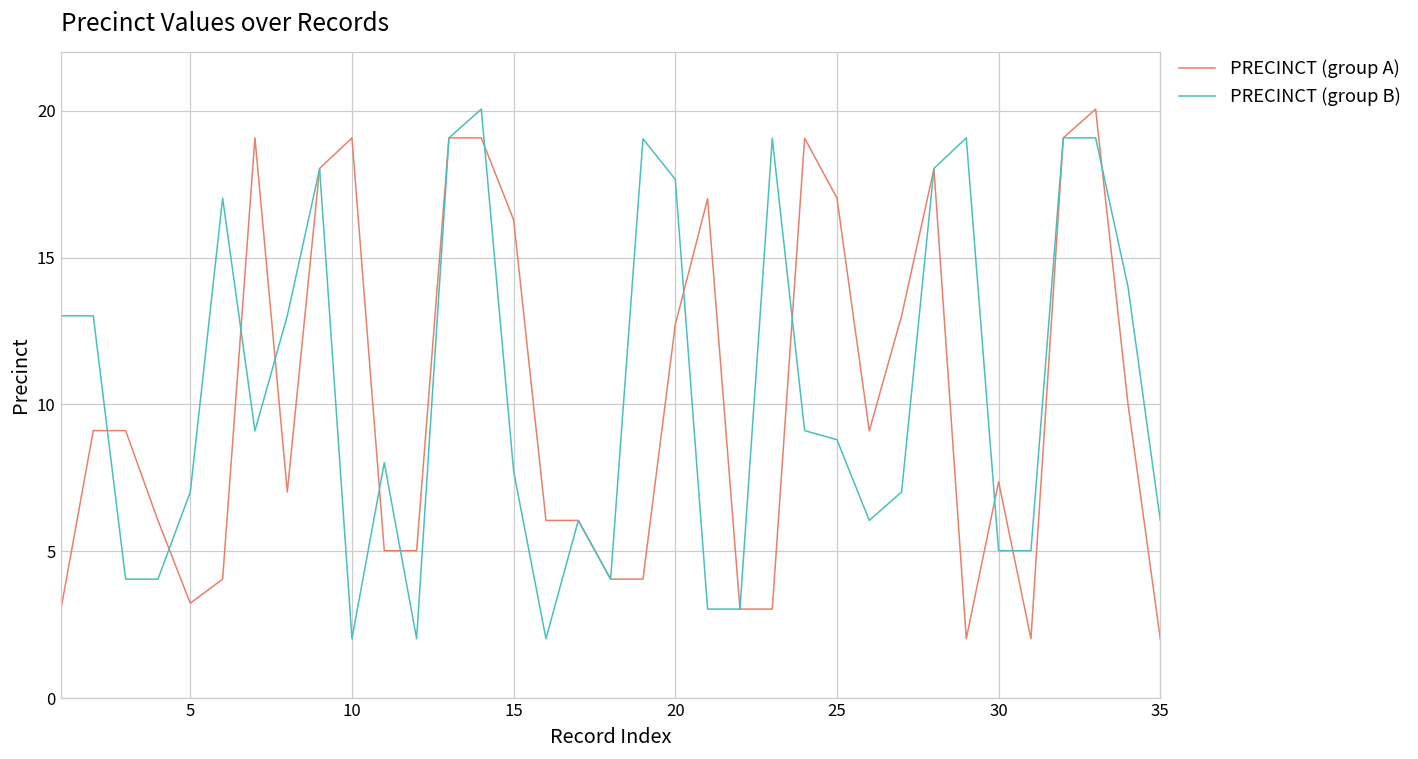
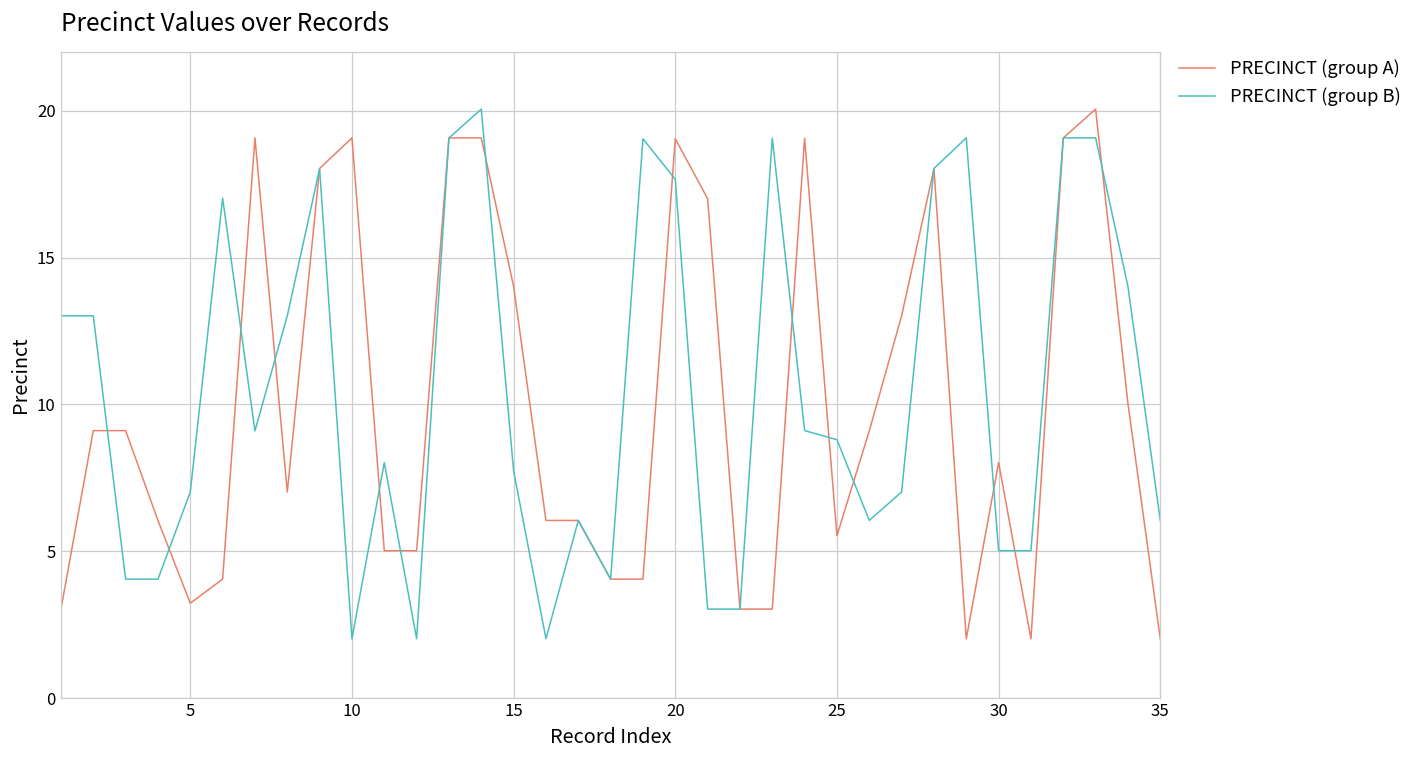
PRECINCT (group A), 15: 16.3 -> 14.0
PRECINCT (group A), 20: 12.7 -> 19.1
PRECINCT (group A), 25: 17.0 -> 5.5
PRECINCT (group A), 30: 7.4 -> 8.0
